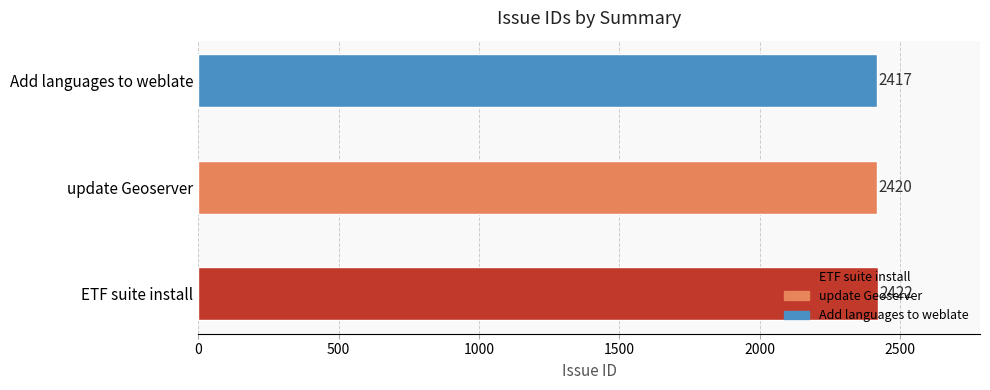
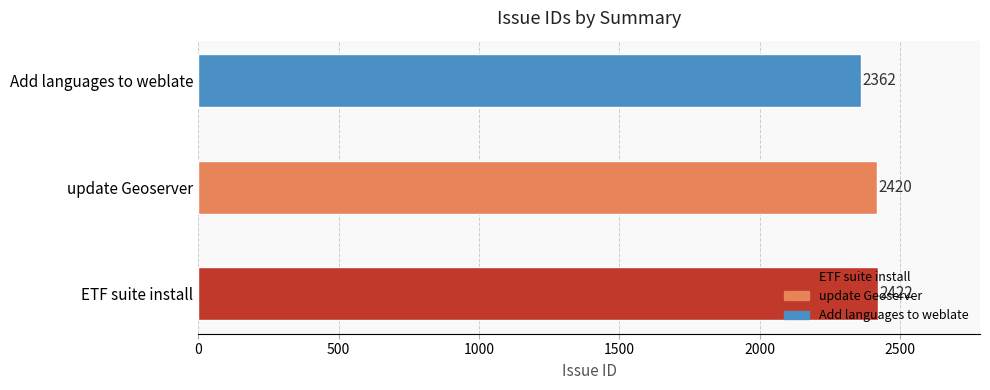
Add languages to weblate: 2417 -> 2362
